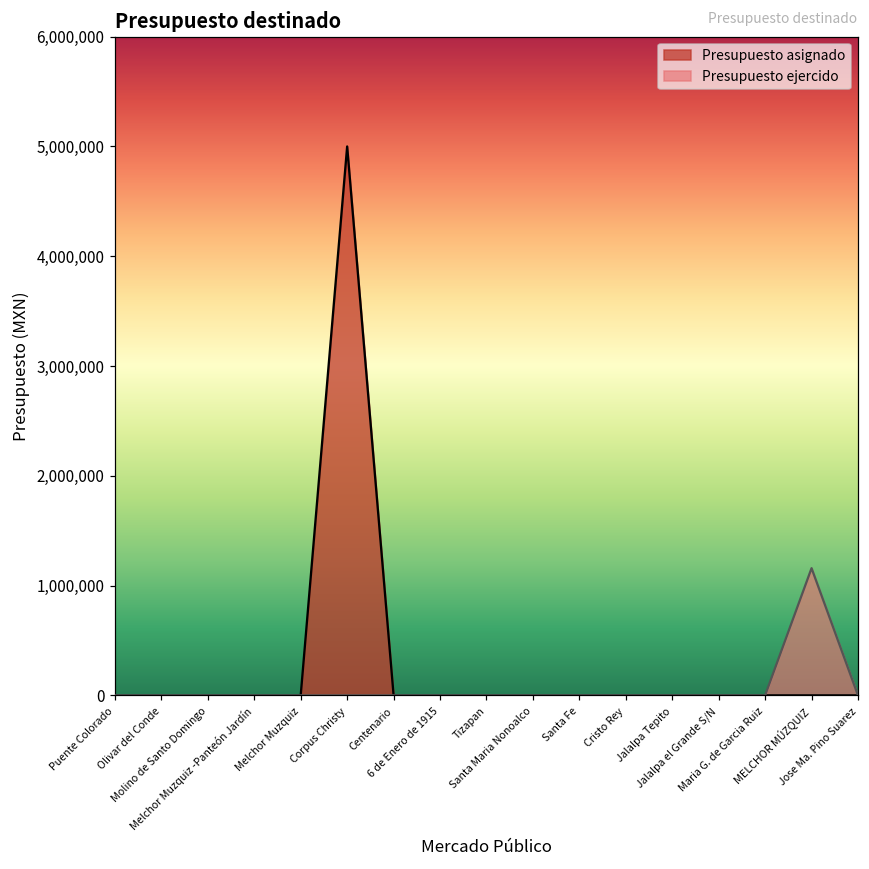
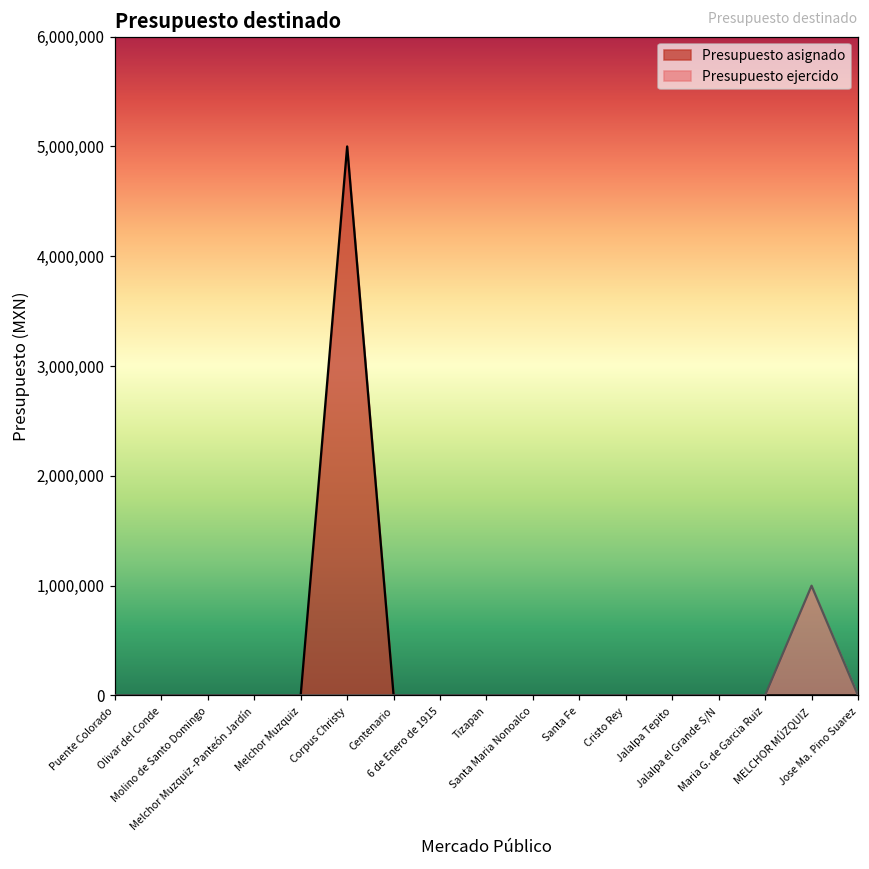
Presupuesto ejercido, MELCHOR MÚZQUIZ: 1,200,000 -> 1,000,000
